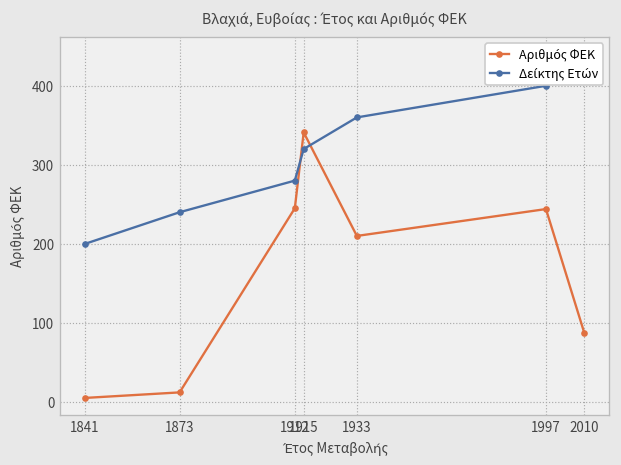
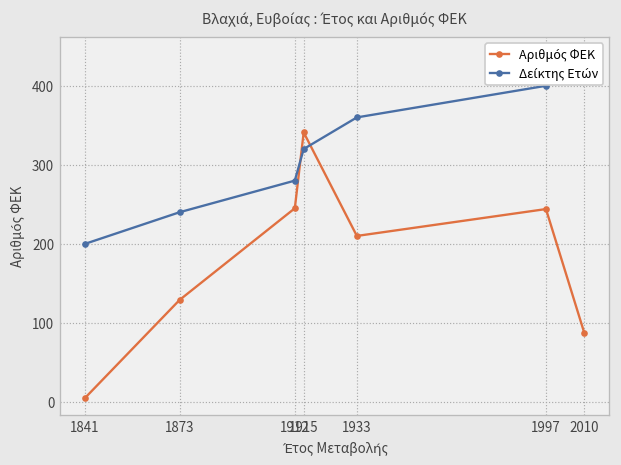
Αριθμός ΦΕΚ, 1873: 10 -> 130
